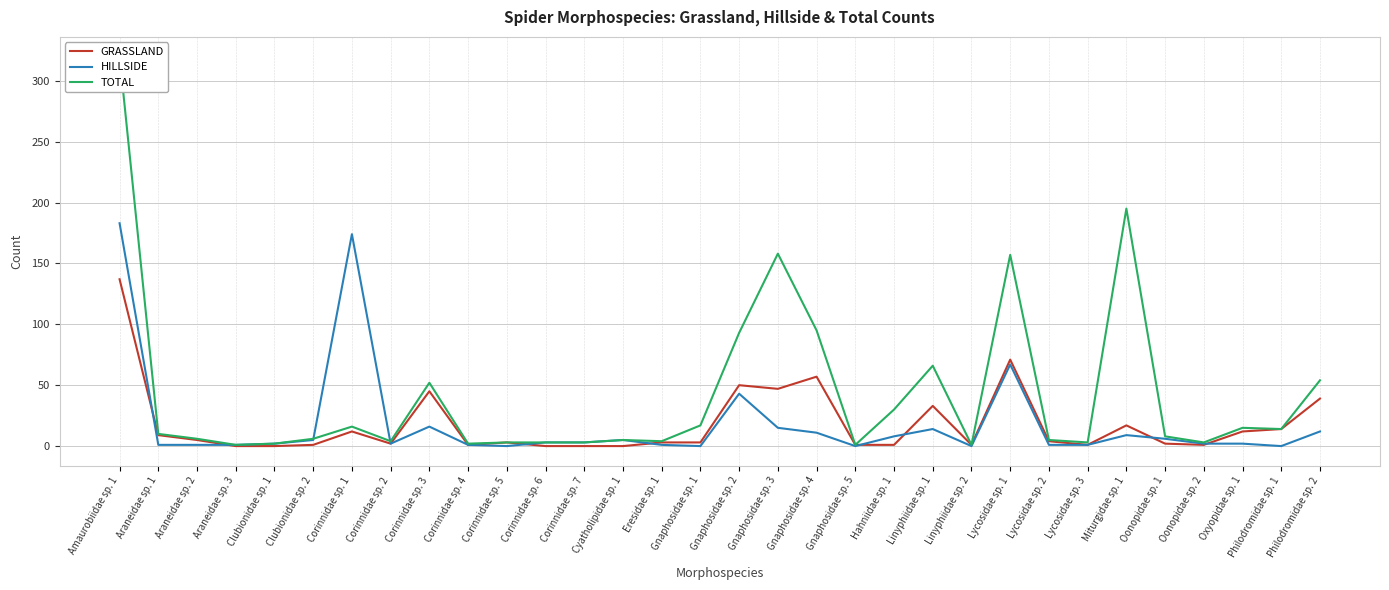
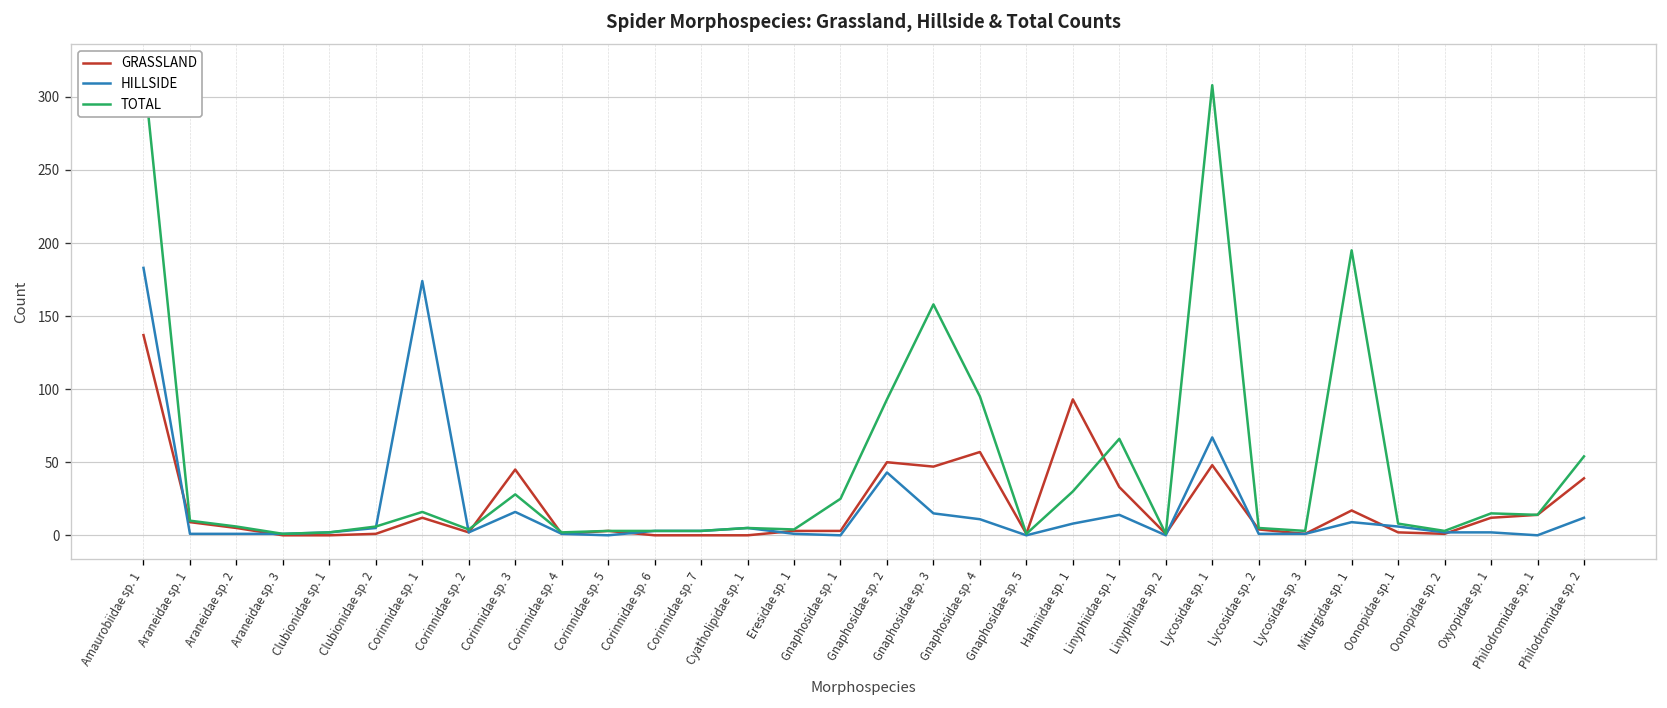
TOTAL, Corinnidae sp. 3: 52 -> 28
TOTAL, Gnaphosidae sp. 1: 17 -> 25
GRASSLAND, Hahniidae sp. 1: 1 -> 93
GRASSLAND, Lycosidae sp. 1: 71 -> 48
TOTAL, Lycosidae sp. 1: 157 -> 308
